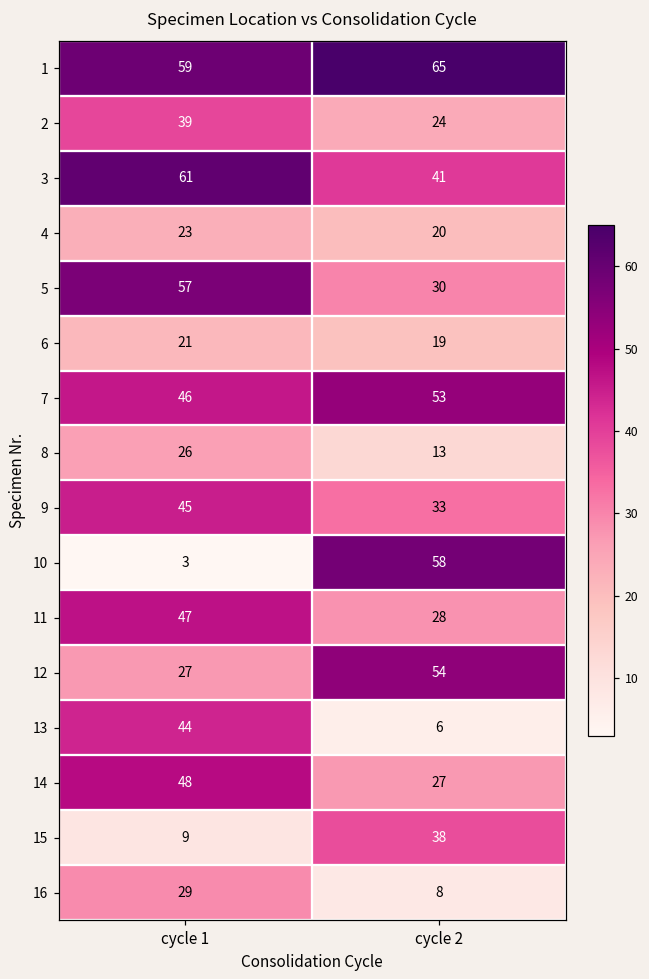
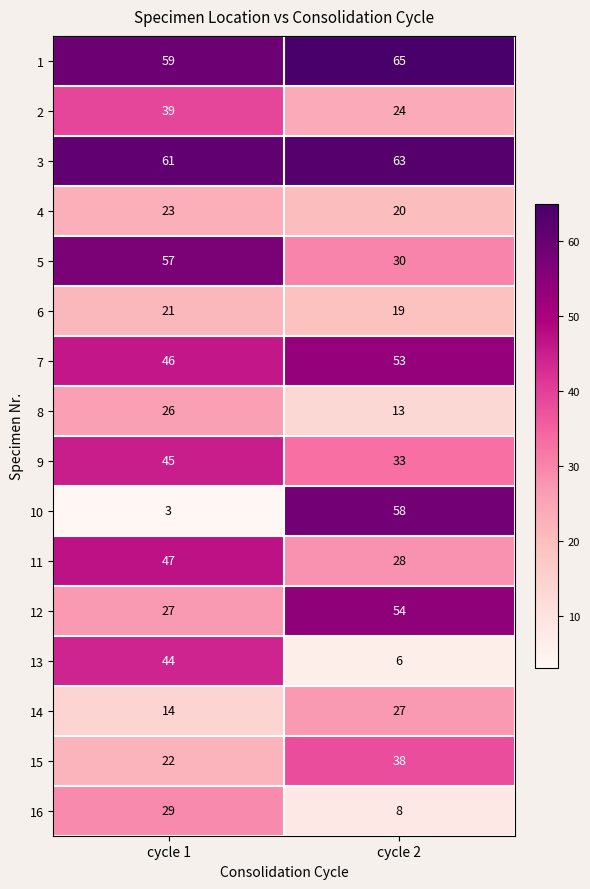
3, cycle 2: 41 -> 63
14, cycle 1: 48 -> 14
15, cycle 1: 9 -> 22
